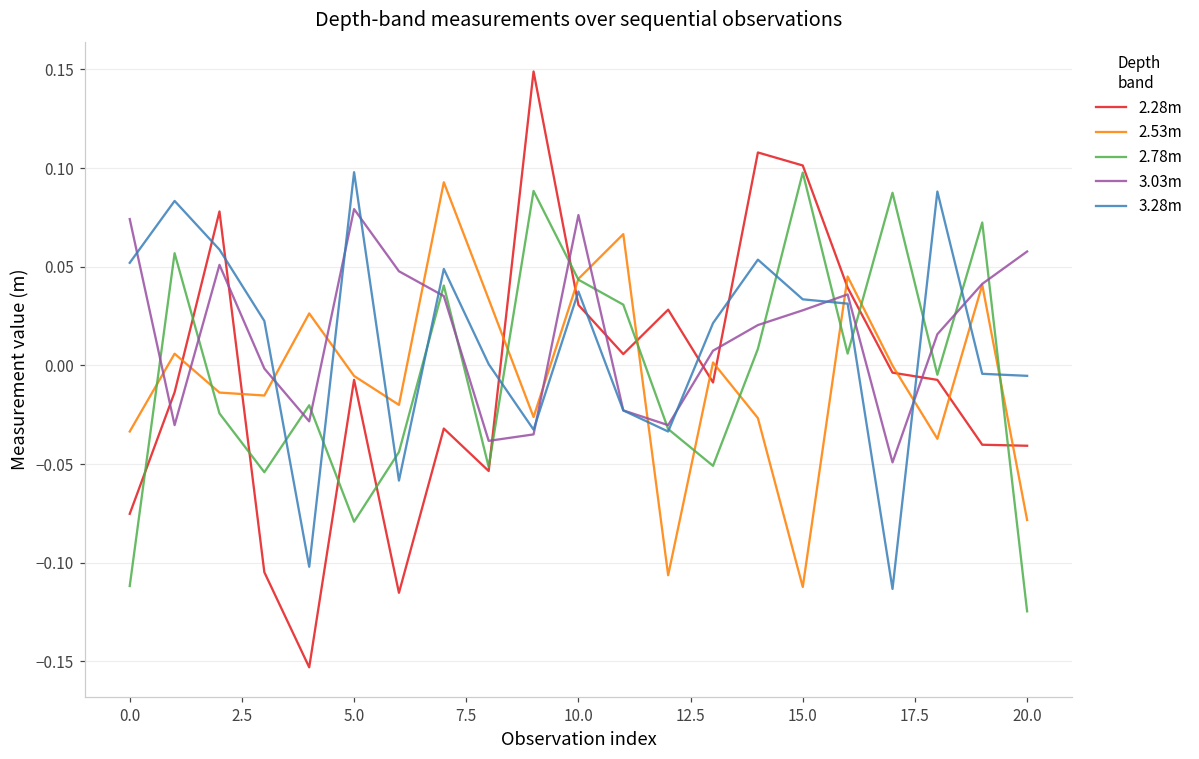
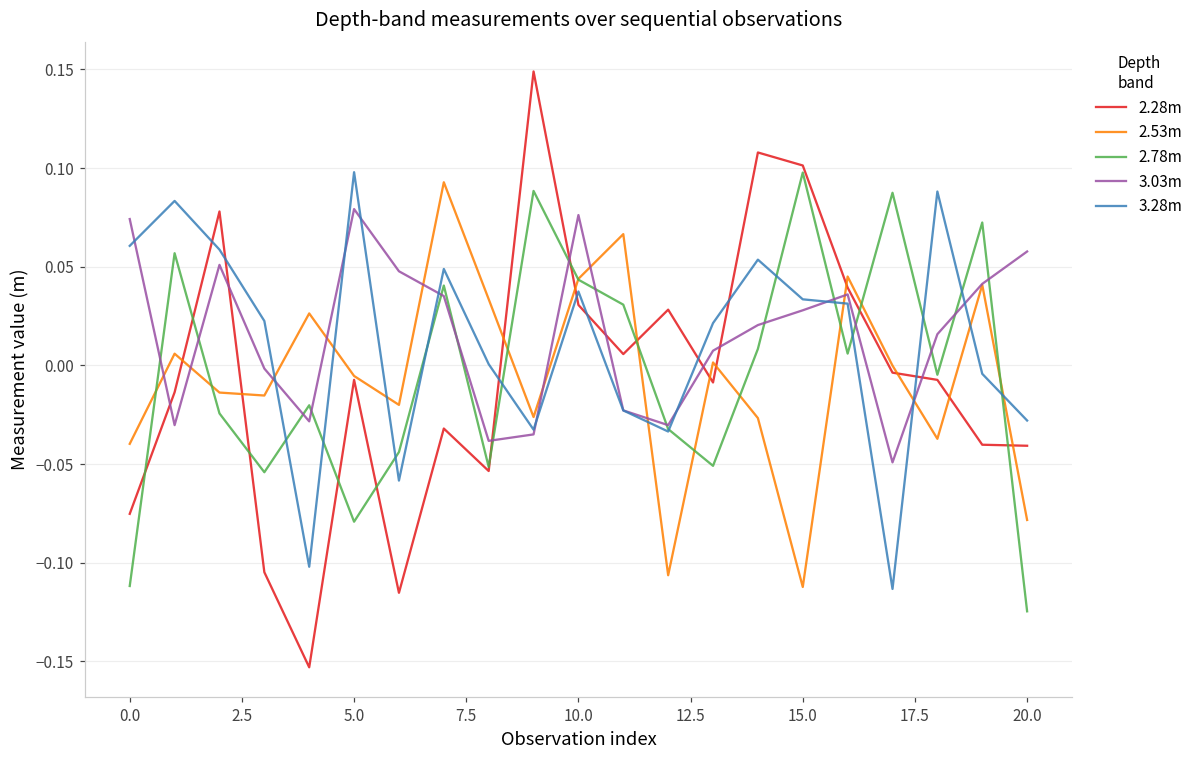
2.53m, 0.0: -0.034 -> -0.040
3.28m, 0.0: 0.052 -> 0.061
3.28m, 20.0: -0.005 -> -0.028
